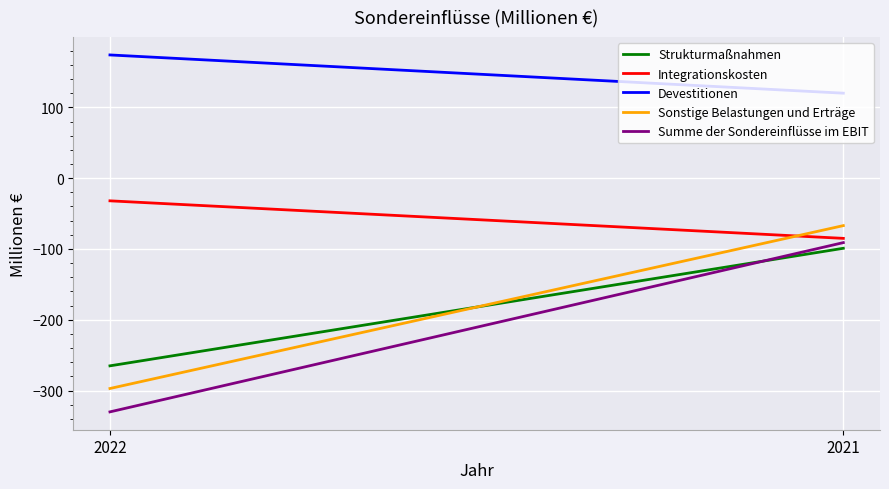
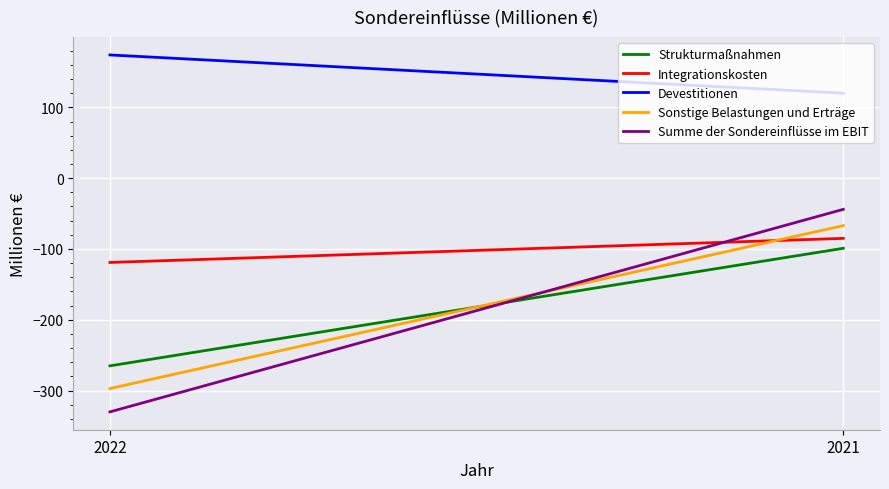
Integrationskosten, 2022: -30 -> -120
Summe der Sondereinflüsse im EBIT, 2021: -90 -> -40
